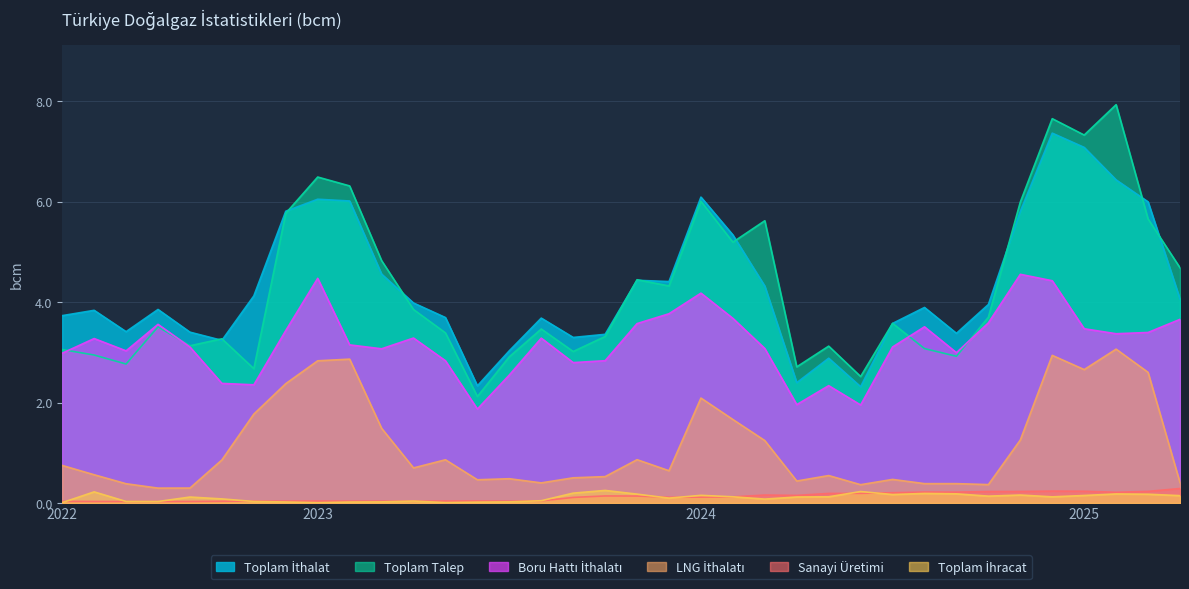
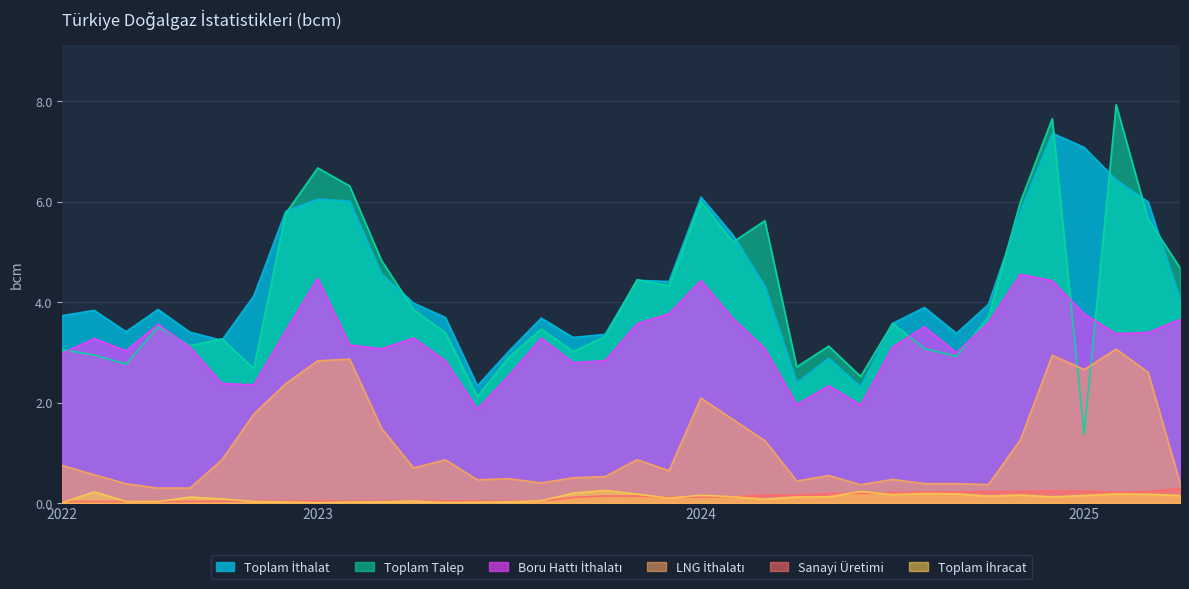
Toplam Talep, 2023: 6.5 -> 6.7
Boru Hattı İthalatı, 2024: 4.2 -> 4.4
Toplam Talep, 2025: 7.3 -> 1.4
Boru Hattı İthalatı, 2025: 3.5 -> 3.8
